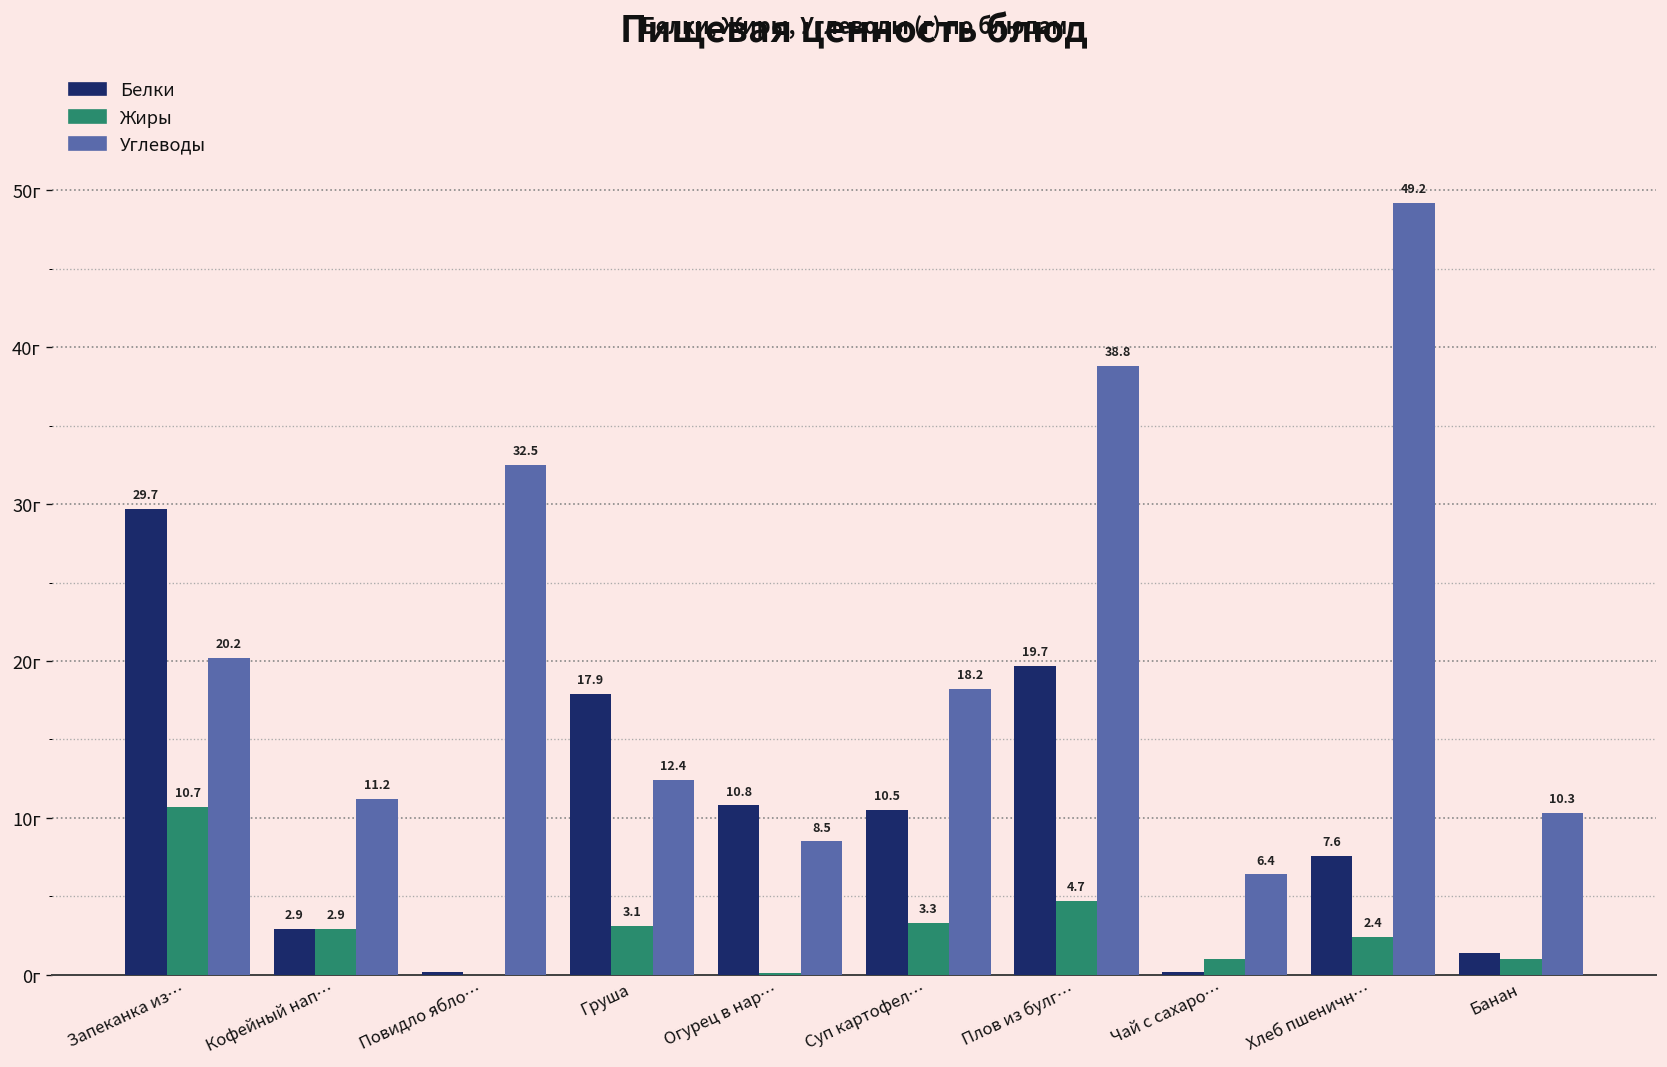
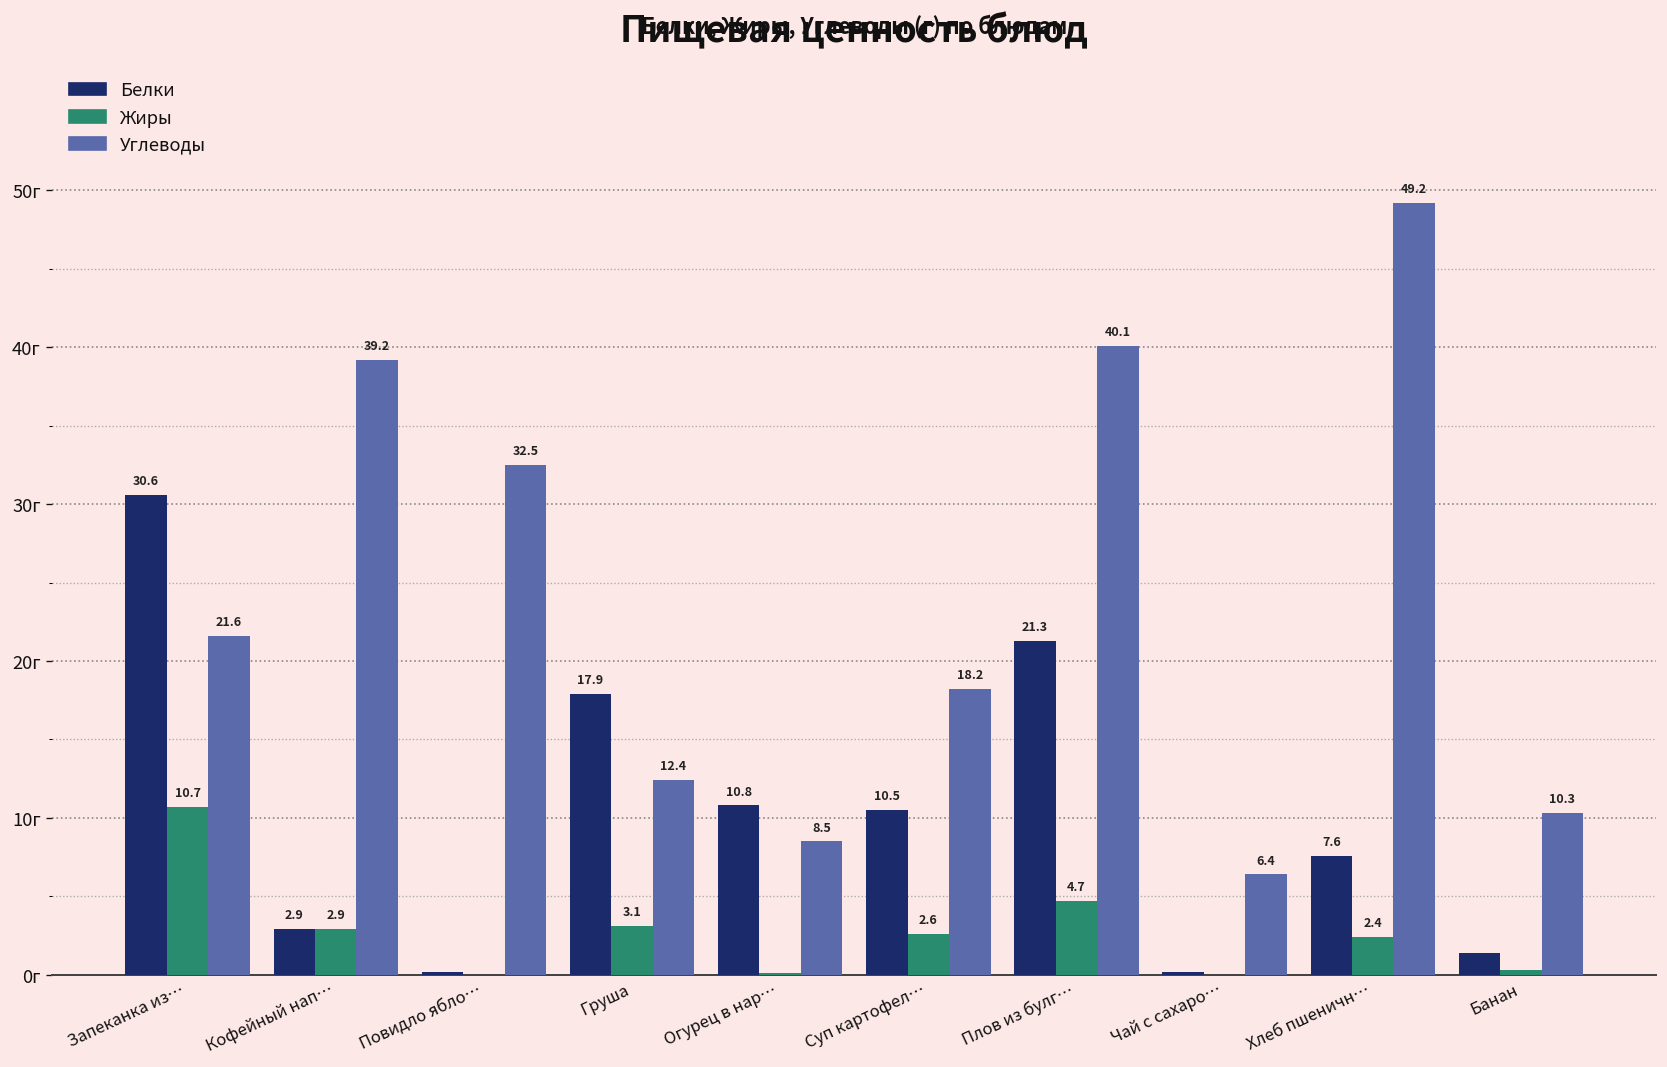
Белки, Запеканка из…: 29.7 -> 30.6
Углеводы, Запеканка из…: 20.2 -> 21.6
Углеводы, Кофейный нап…: 11.2 -> 39.2
Жиры, Суп картофел…: 3.3 -> 2.6
Белки, Плов из булг…: 19.7 -> 21.3
Углеводы, Плов из булг…: 38.8 -> 40.1
Жиры, Чай с сахаро…: 1г -> 0г
Жиры, Банан: 1.0г -> 0.3г
